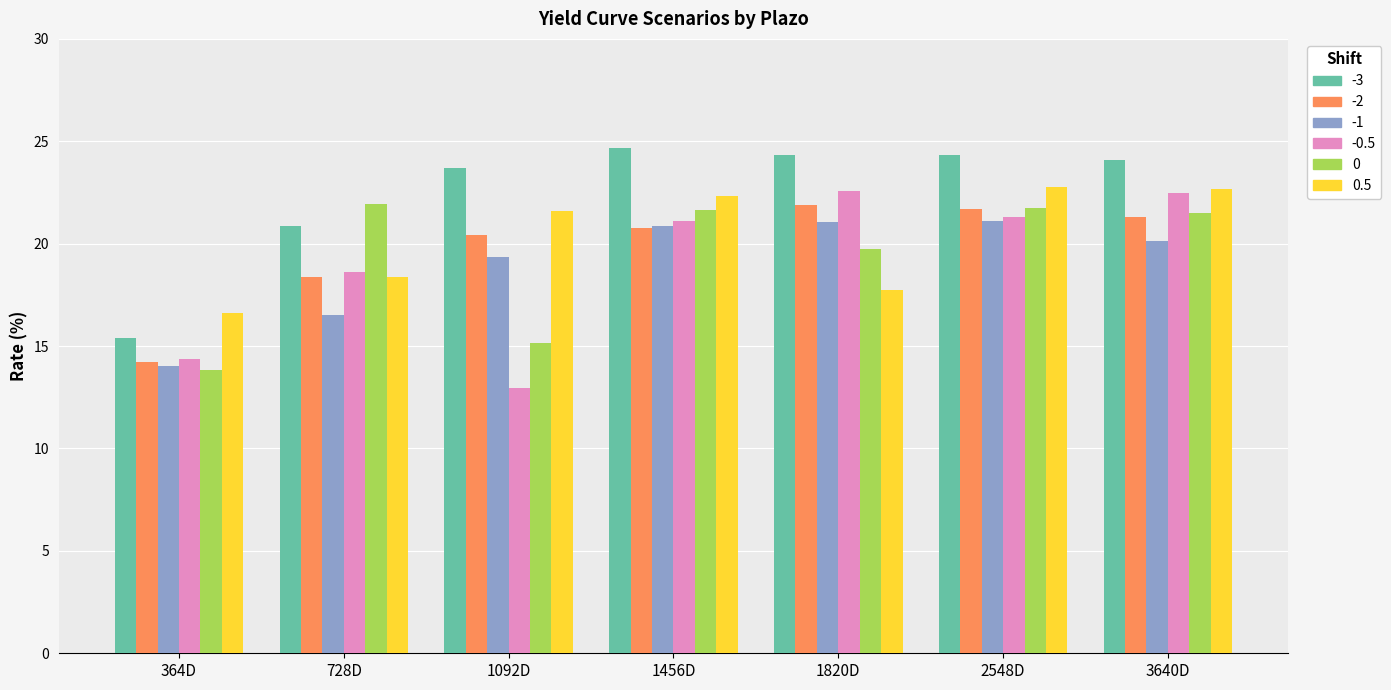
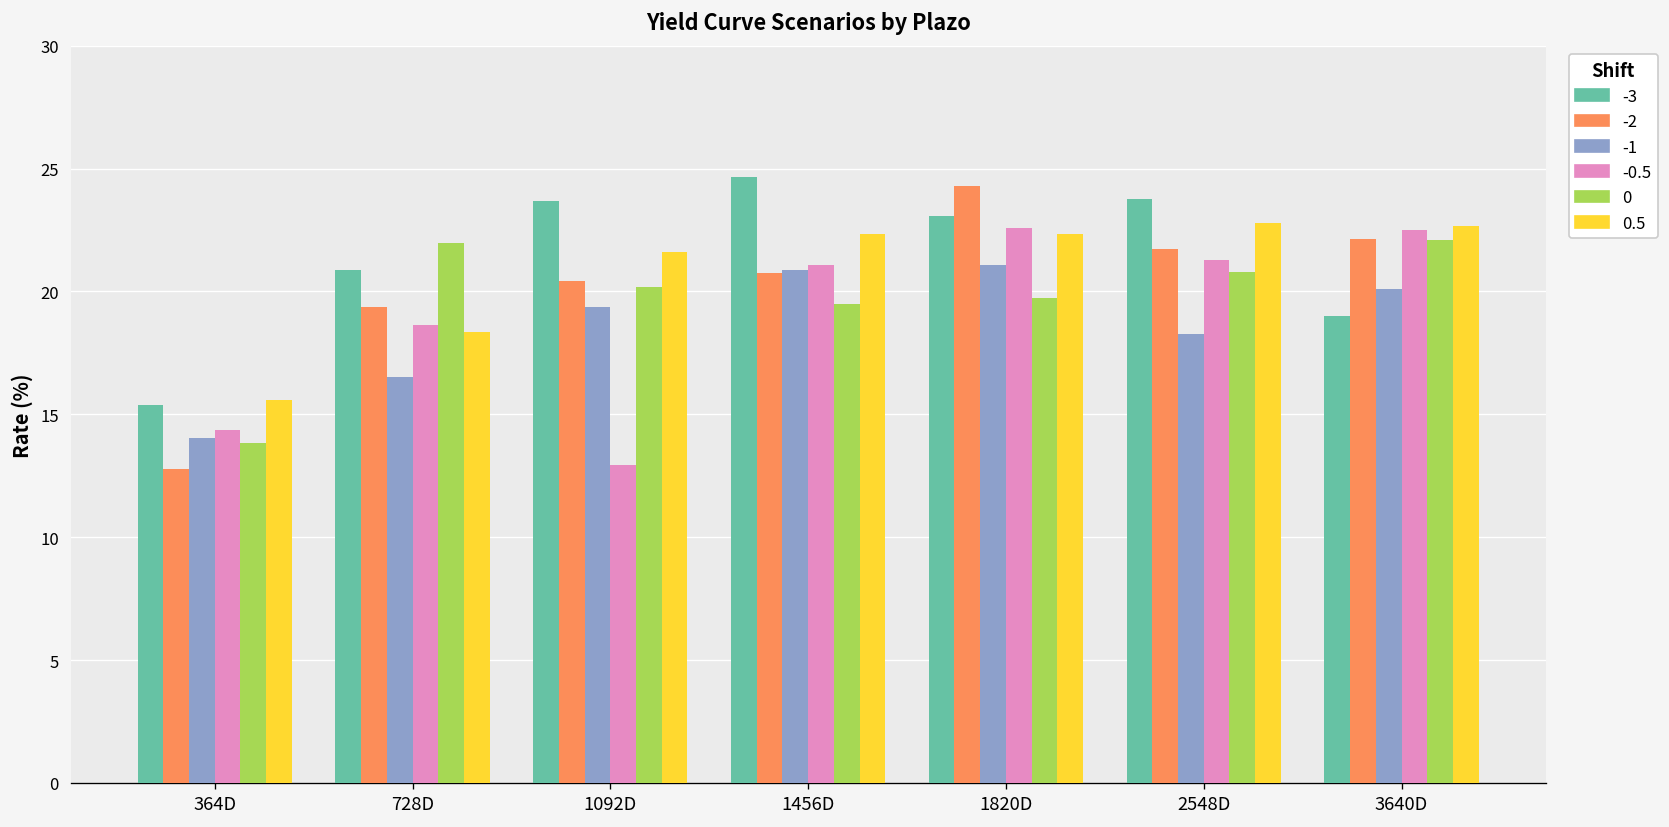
-2, 364D: 14.2 -> 12.8
0.5, 364D: 16.6 -> 15.6
-2, 728D: 18.4 -> 19.4
0, 1092D: 15.1 -> 20.2
0, 1456D: 21.6 -> 19.5
-3, 1820D: 24.4 -> 23.1
-2, 1820D: 21.9 -> 24.3
0.5, 1820D: 17.8 -> 22.3
-3, 2548D: 24.3 -> 23.7
-1, 2548D: 21.1 -> 18.3
0, 2548D: 21.7 -> 20.8
-3, 3640D: 24.1 -> 19.0
-2, 3640D: 21.3 -> 22.1
0, 3640D: 21.5 -> 22.1
